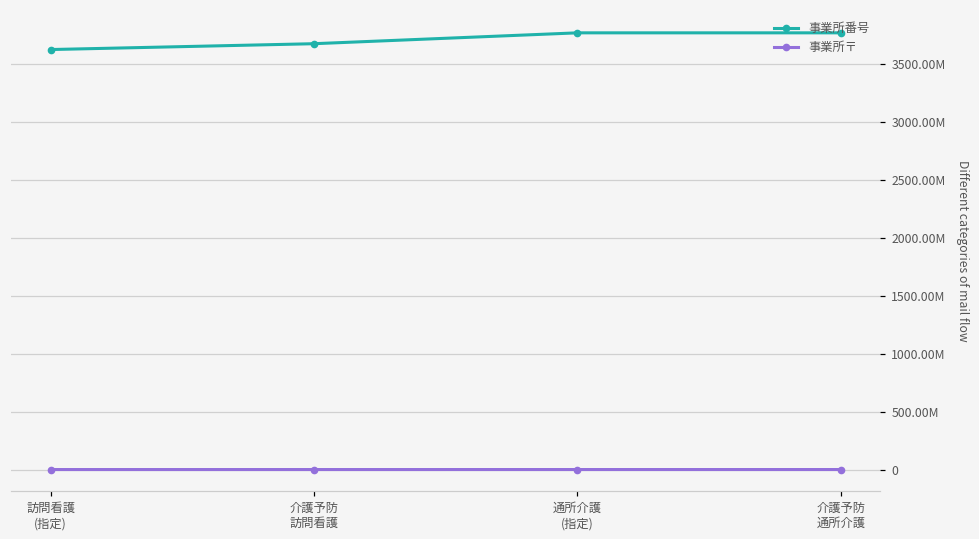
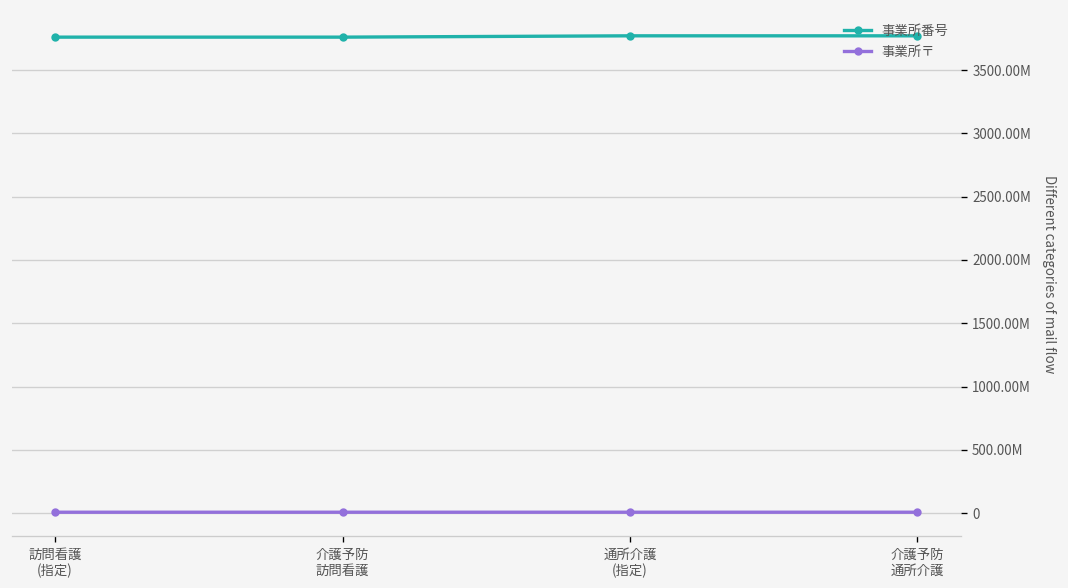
事業所番号, 訪問看護 (指定): 3630000000 -> 3760000000
事業所番号, 介護予防 訪問看護: 3680000000 -> 3760000000
